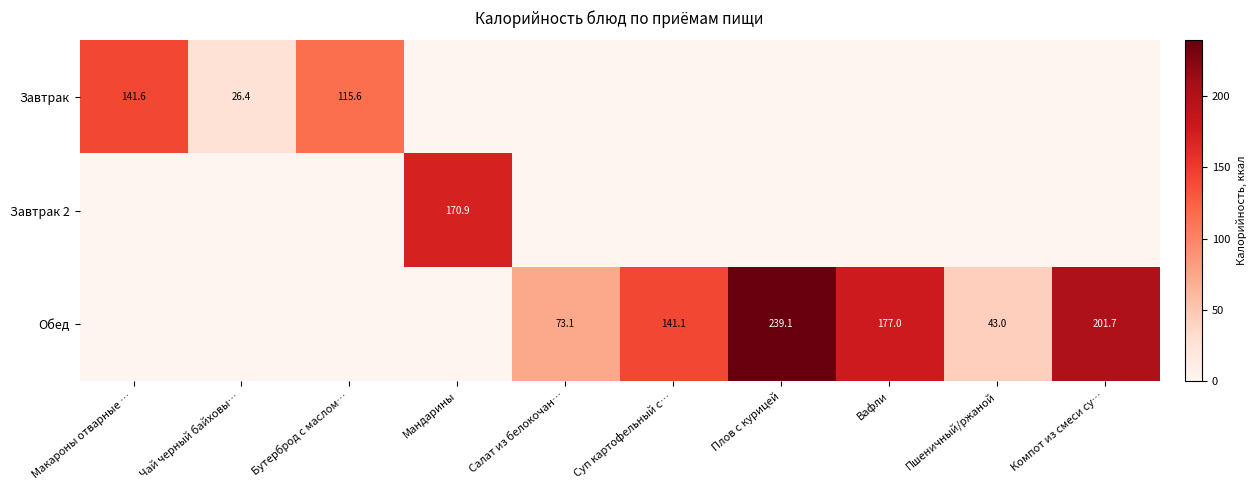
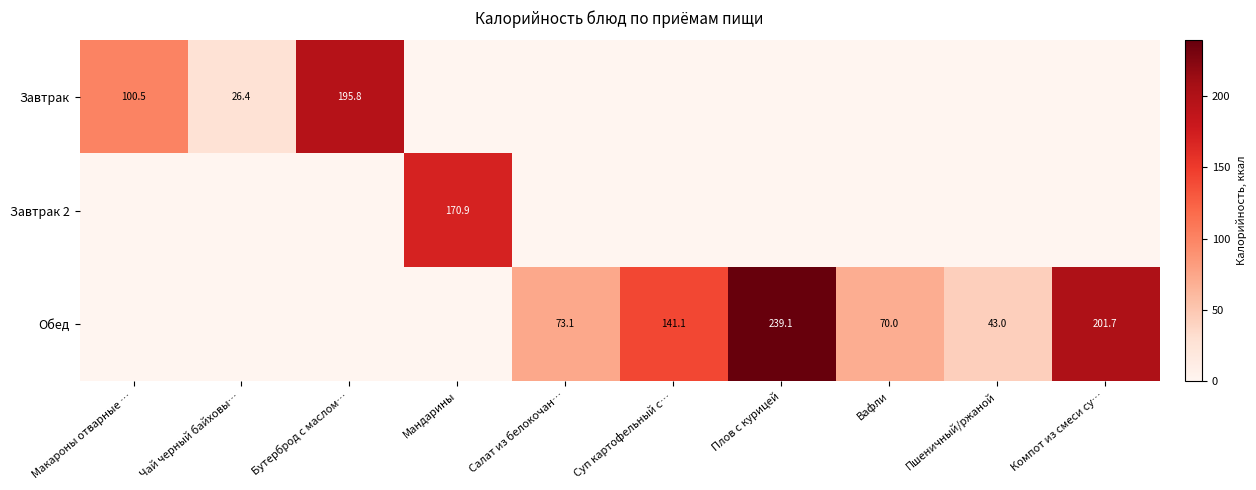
Завтрак, Макароны отварные …: 141.6 -> 100.5
Завтрак, Бутерброд с маслом…: 115.6 -> 195.8
Обед, Вафли: 177.0 -> 70.0
